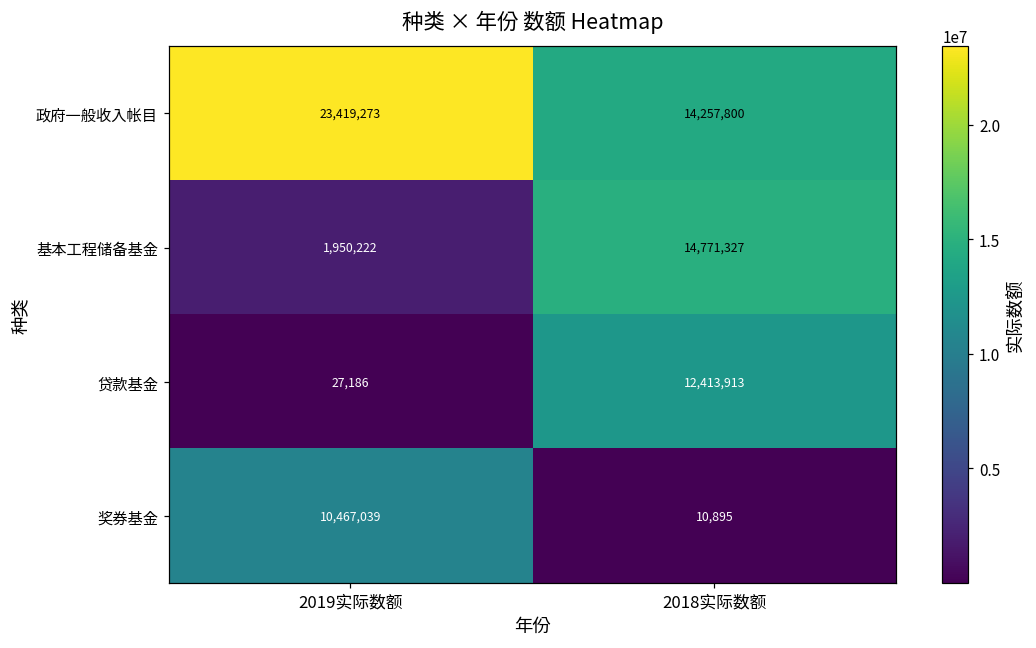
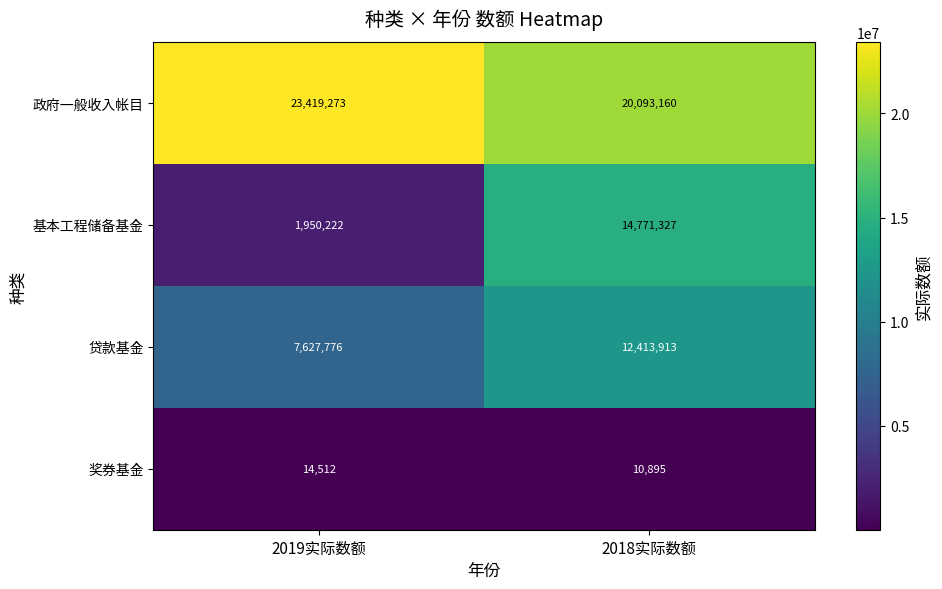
政府一般收入帐目, 2018实际数额: 14,257,800 -> 20,093,160
贷款基金, 2019实际数额: 27,186 -> 7,627,776
奖券基金, 2019实际数额: 10,467,039 -> 14,512
